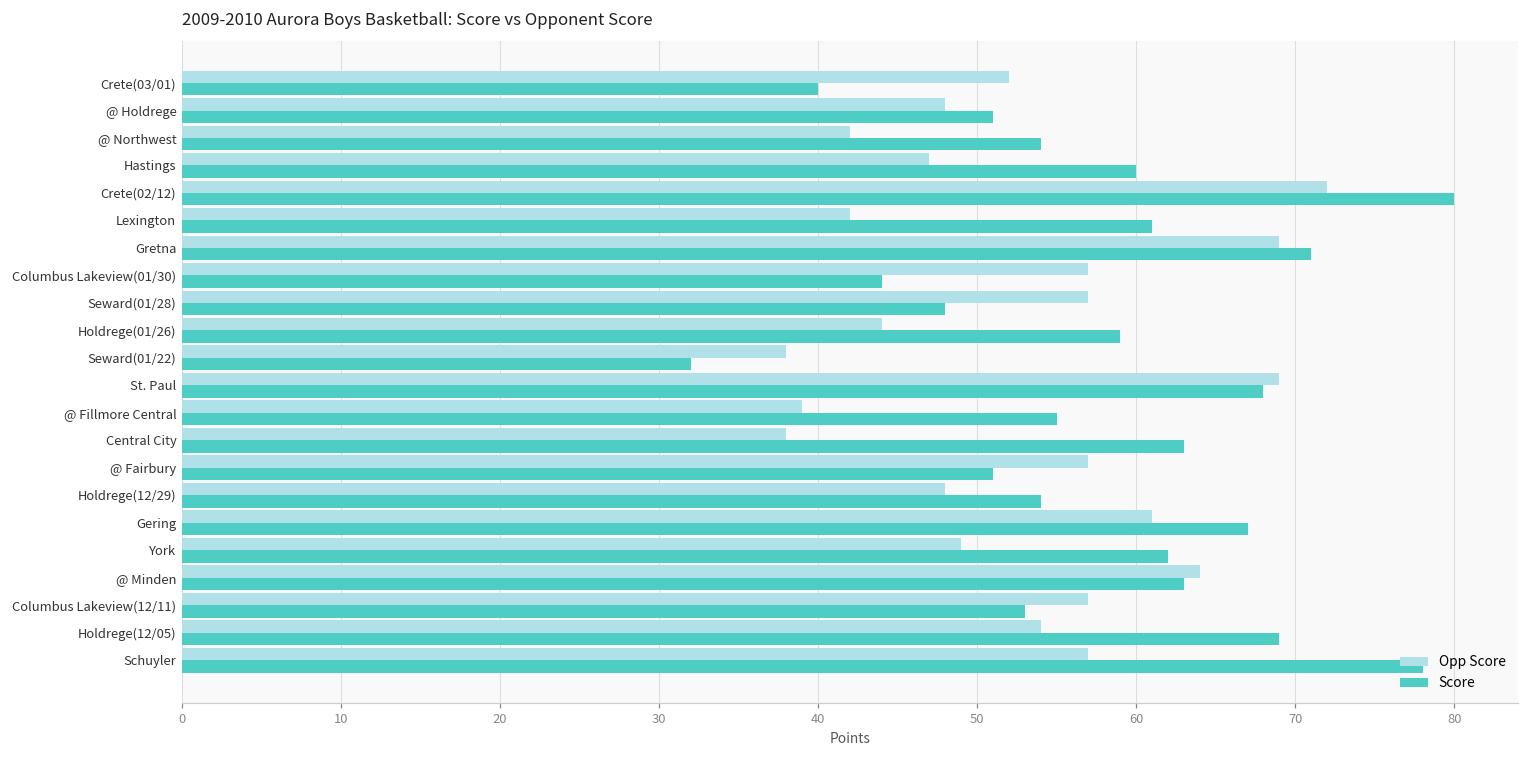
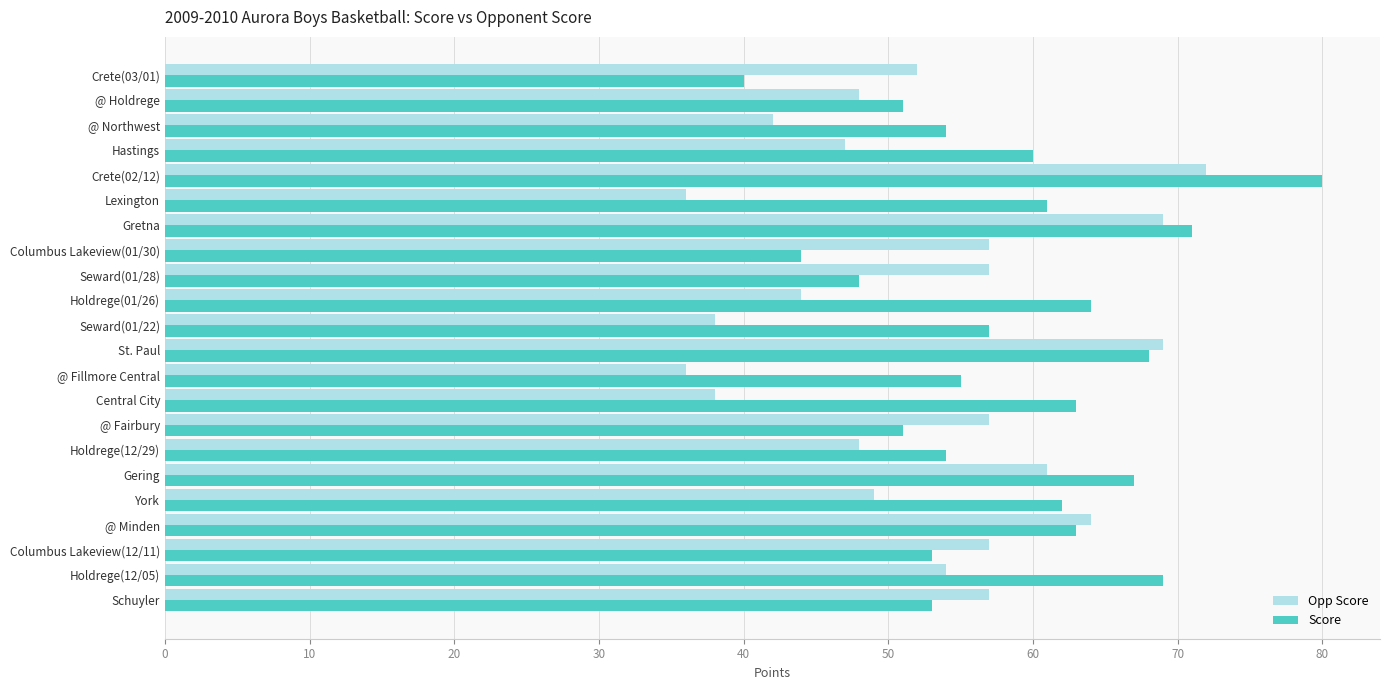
Opp Score, Lexington: 42 -> 36
Score, Holdrege(01/26): 59 -> 64
Score, Seward(01/22): 32 -> 57
Opp Score, @ Fillmore Central: 39 -> 36
Score, Schuyler: 78 -> 53
